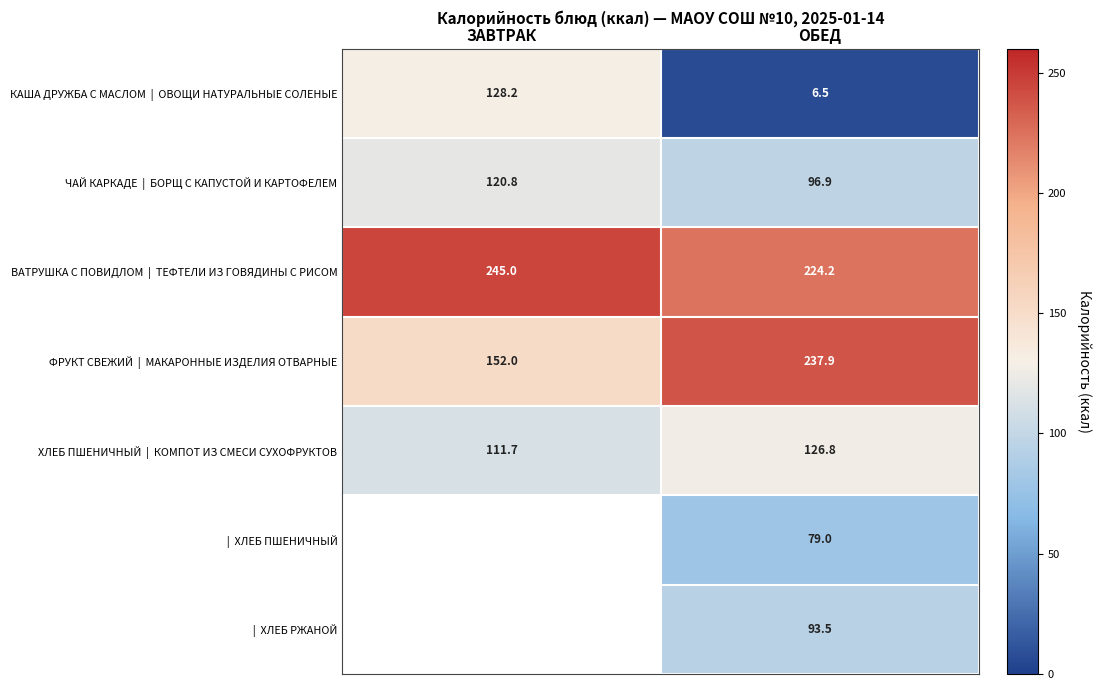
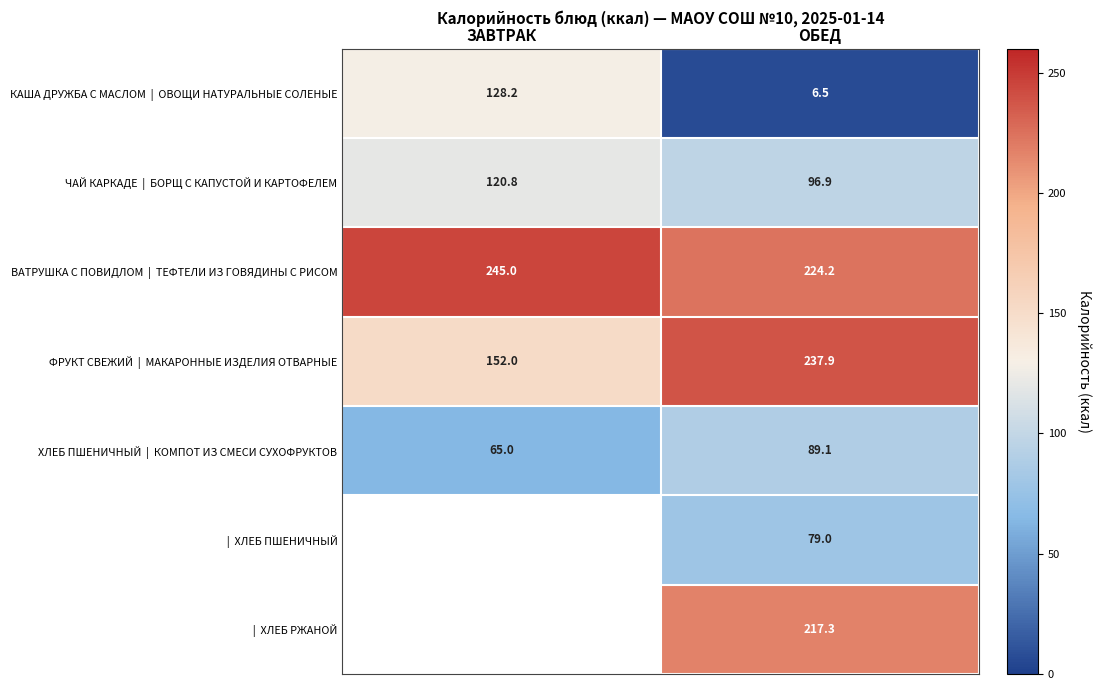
ХЛЕБ ПШЕНИЧНЫЙ | КОМПОТ ИЗ СМЕСИ СУХОФРУКТОВ, ЗАВТРАК: 111.7 -> 65.0
ХЛЕБ ПШЕНИЧНЫЙ | КОМПОТ ИЗ СМЕСИ СУХОФРУКТОВ, ОБЕД: 126.8 -> 89.1
| ХЛЕБ РЖАНОЙ, ОБЕД: 93.5 -> 217.3
